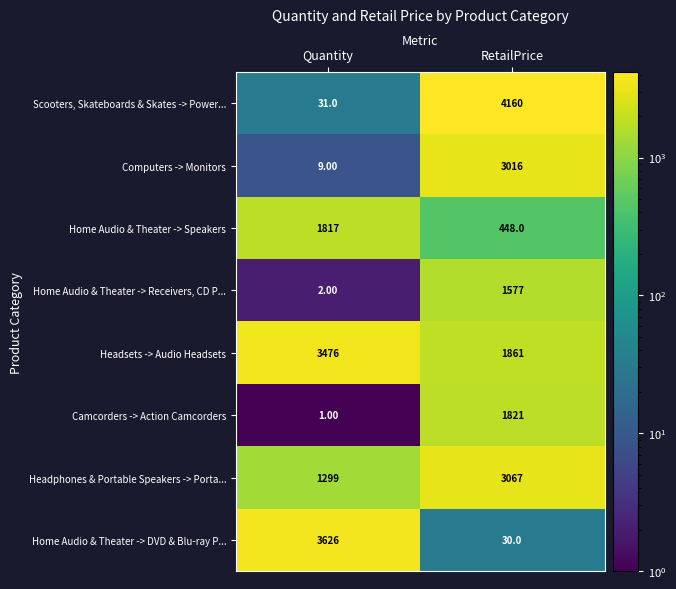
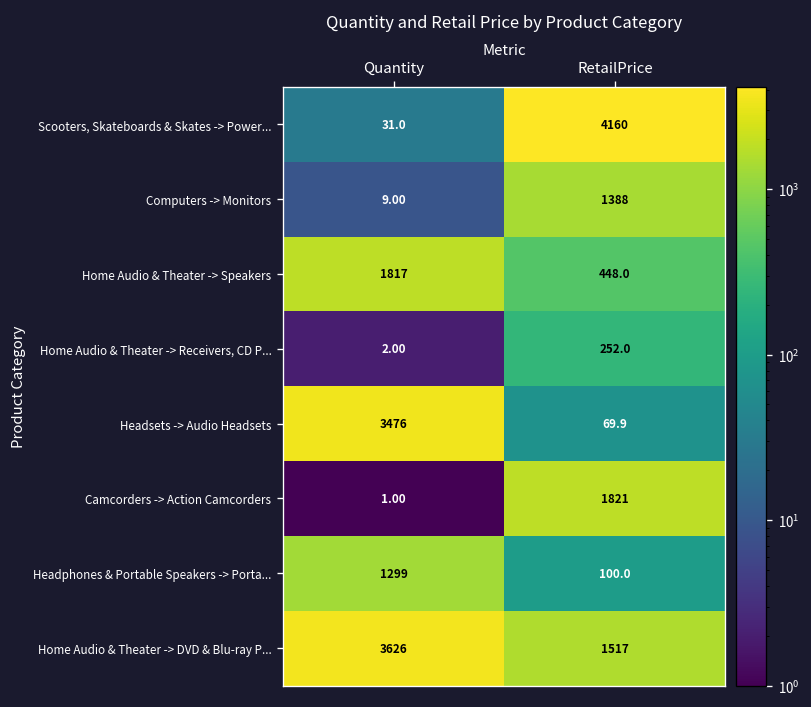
Computers -> Monitors, RetailPrice: 3016 -> 1388
Home Audio & Theater -> Receivers, CD P..., RetailPrice: 1577 -> 252.0
Headsets -> Audio Headsets, RetailPrice: 1861 -> 69.9
Headphones & Portable Speakers -> Porta..., RetailPrice: 3067 -> 100.0
Home Audio & Theater -> DVD & Blu-ray P..., RetailPrice: 30.0 -> 1517
